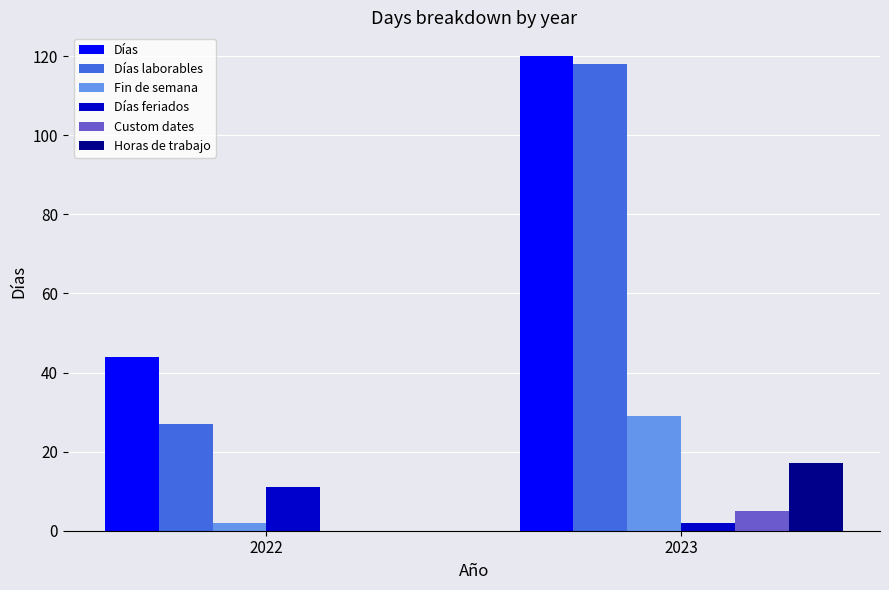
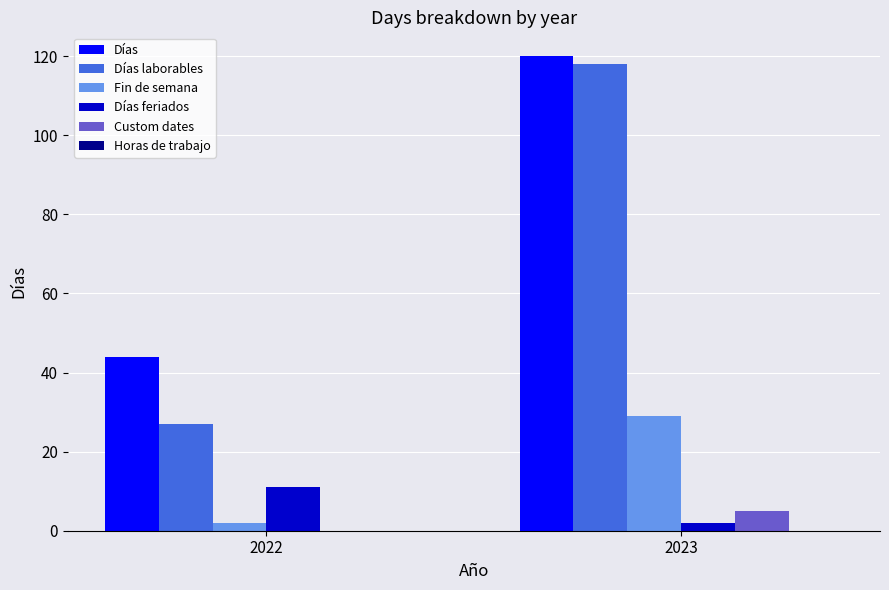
Horas de trabajo, 2023: 17 -> 0
